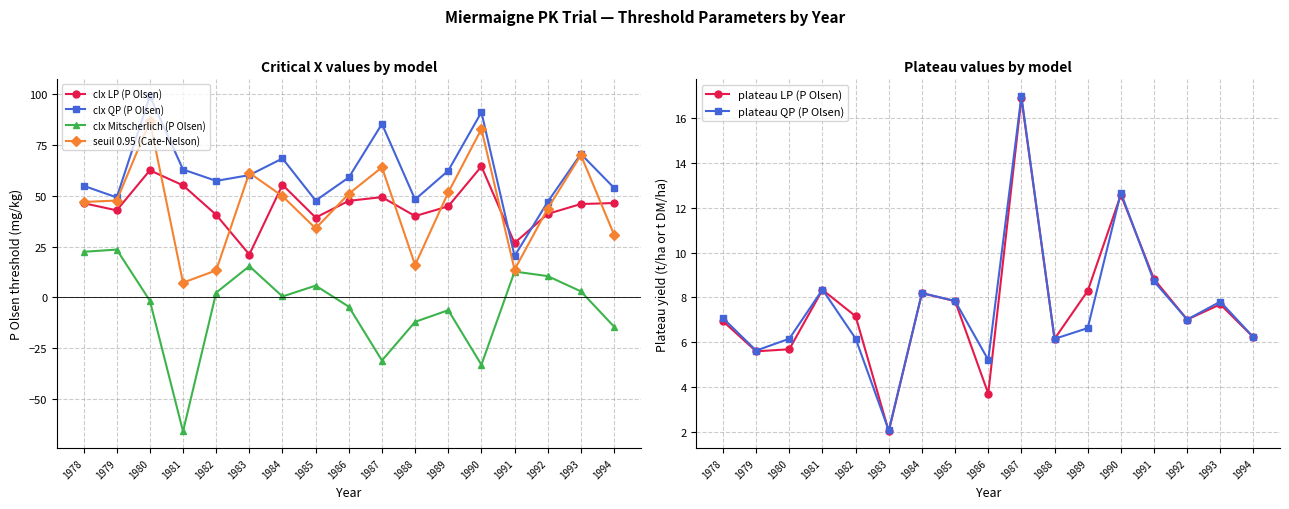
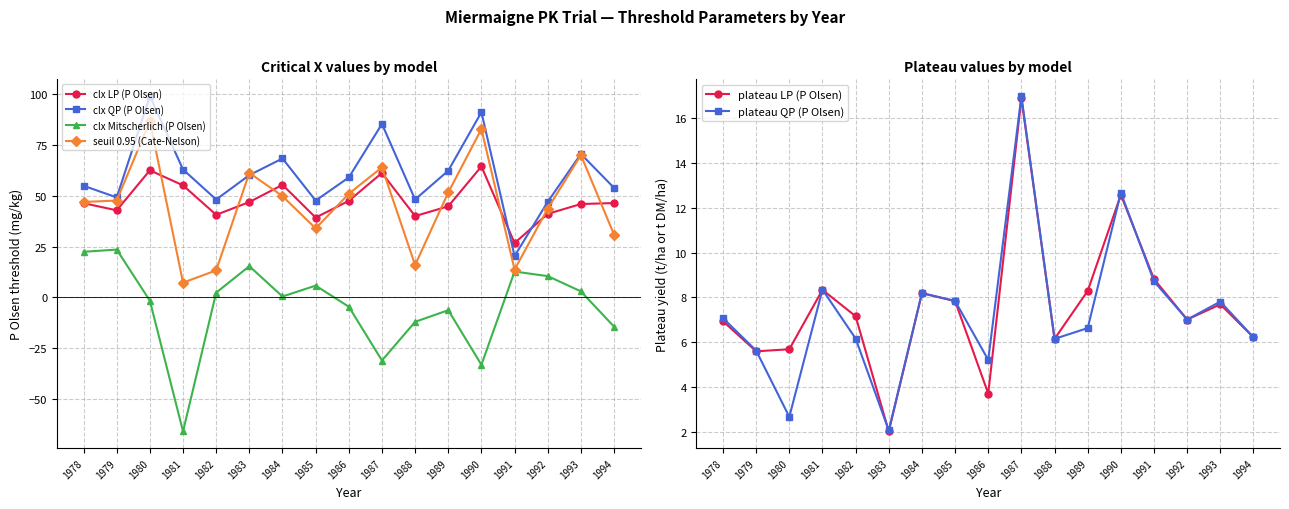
Critical X values by model, clx QP (P Olsen), 1982: 57 -> 48
Critical X values by model, clx LP (P Olsen), 1983: 21 -> 47
Critical X values by model, clx LP (P Olsen), 1987: 49 -> 61
Plateau values by model, plateau QP (P Olsen), 1980: 6.2 -> 2.7
